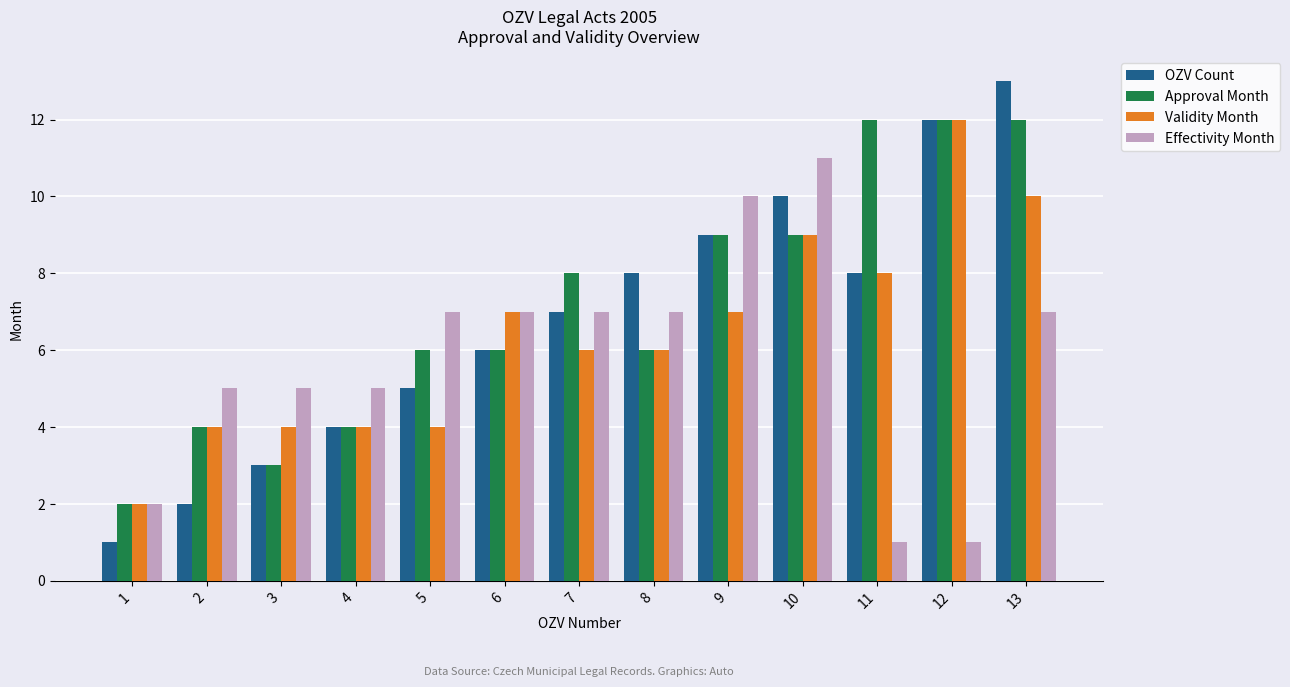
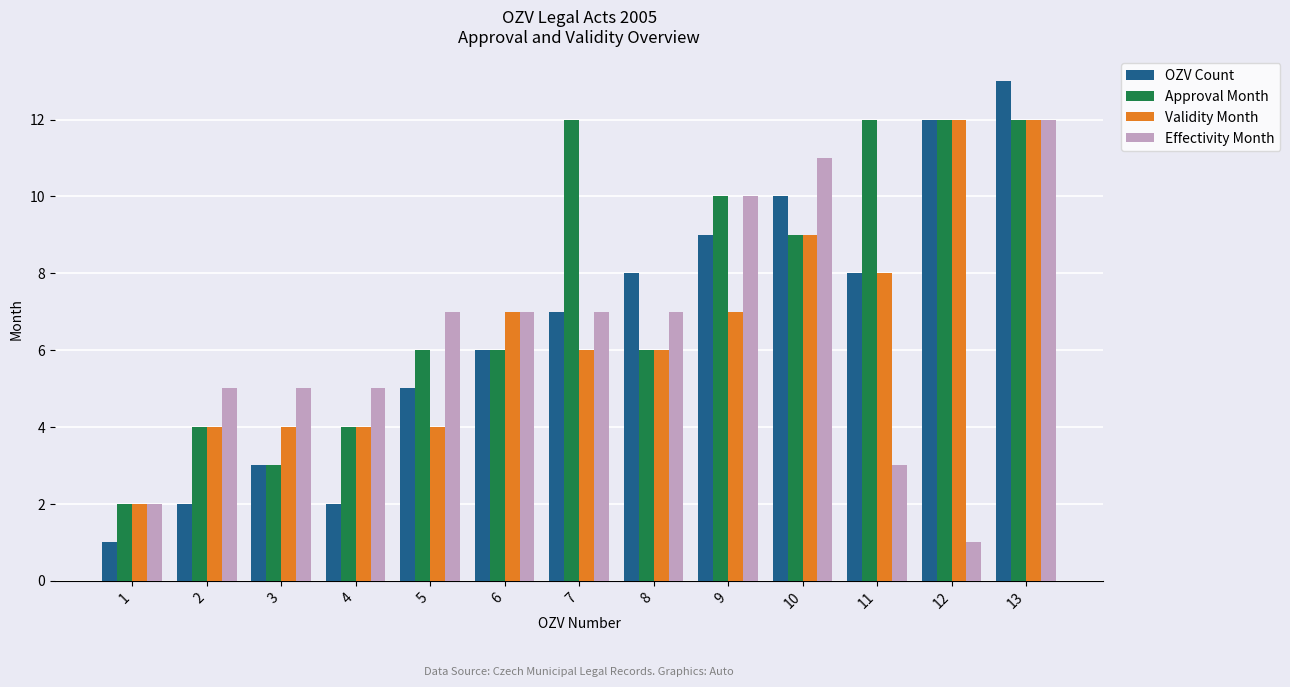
OZV Count, 4: 4 -> 2
Approval Month, 7: 8 -> 12
Approval Month, 9: 9 -> 10
Effectivity Month, 11: 1 -> 3
Validity Month, 13: 10 -> 12
Effectivity Month, 13: 7 -> 12
